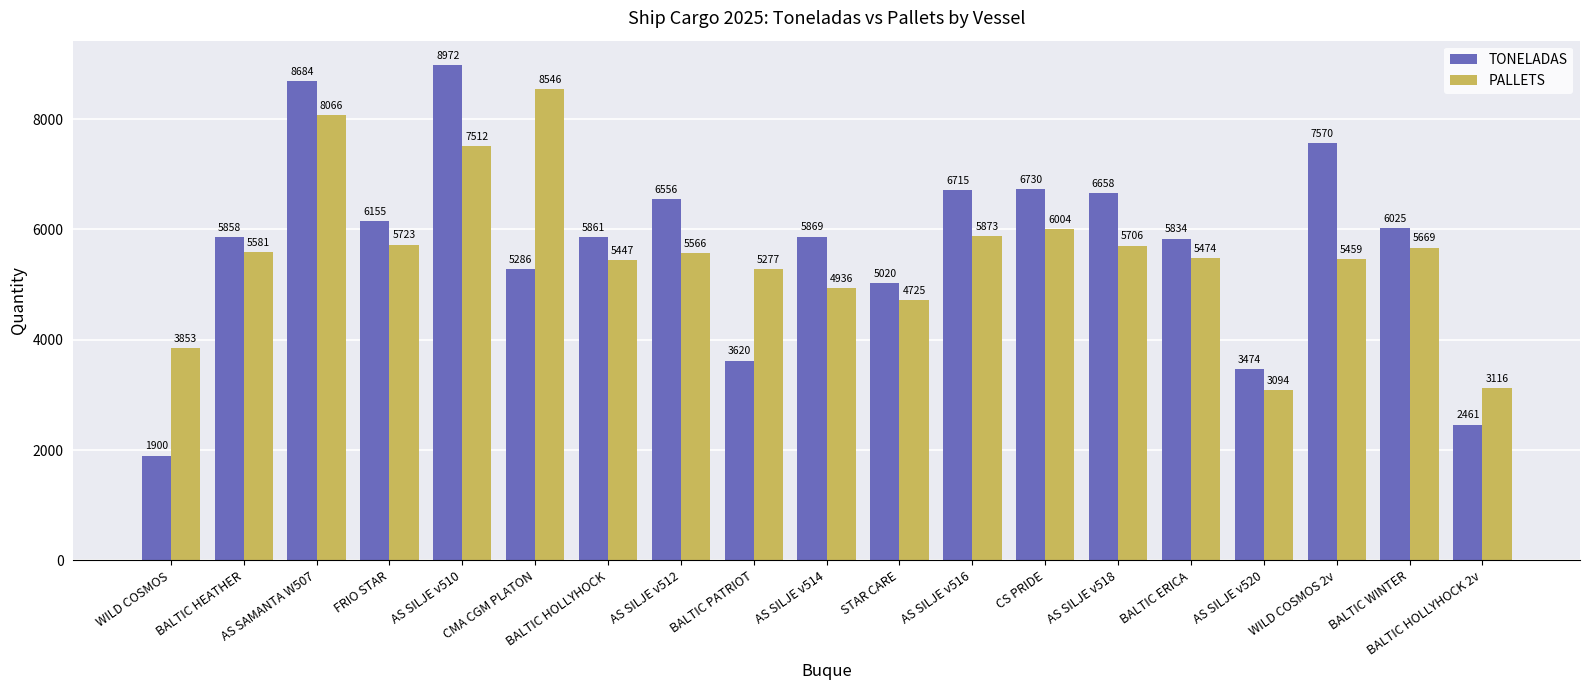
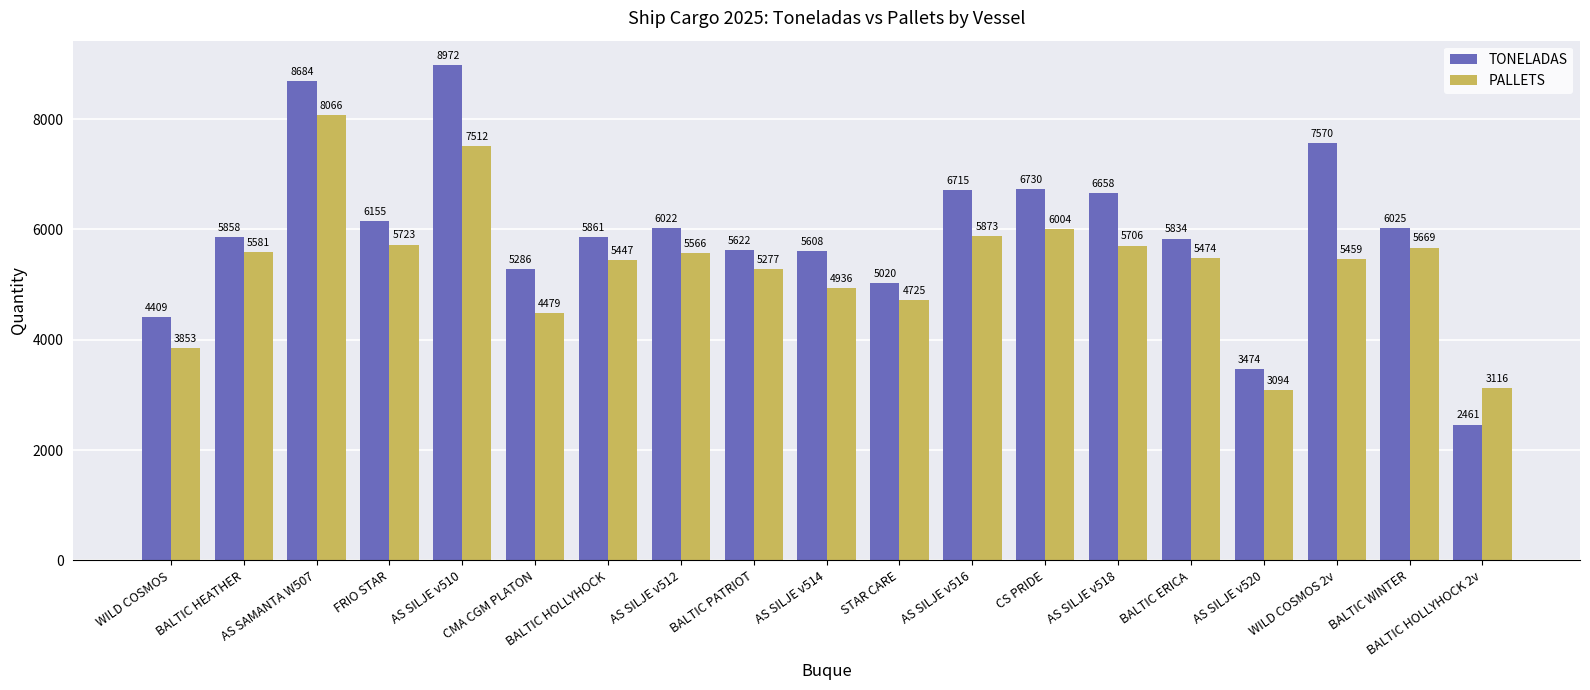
TONELADAS, WILD COSMOS: 1900 -> 4409
PALLETS, CMA CGM PLATON: 8546 -> 4479
TONELADAS, AS SILJE v512: 6556 -> 6022
TONELADAS, BALTIC PATRIOT: 3620 -> 5622
TONELADAS, AS SILJE v514: 5869 -> 5608
